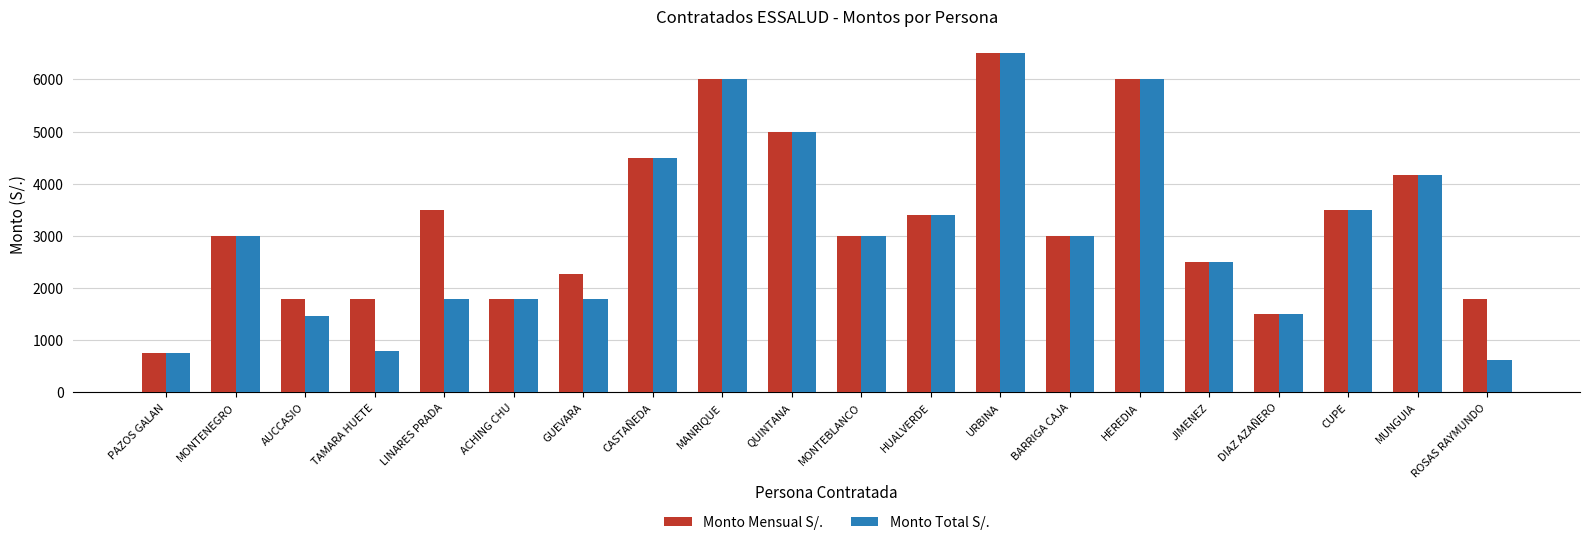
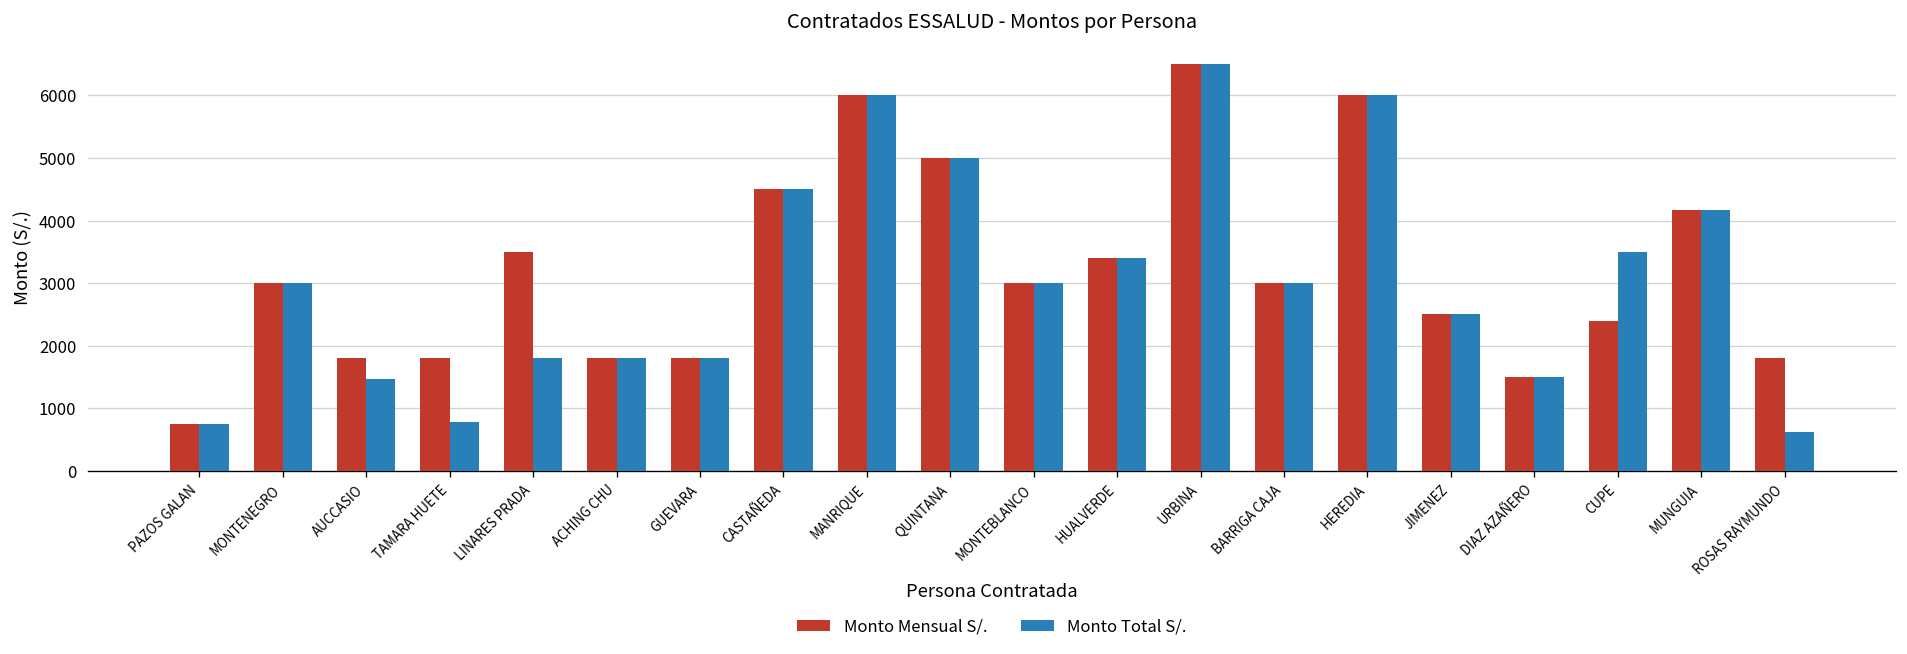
Monto Mensual S/., GUEVARA: 2300 -> 1800
Monto Mensual S/., CUPE: 3500 -> 2400
